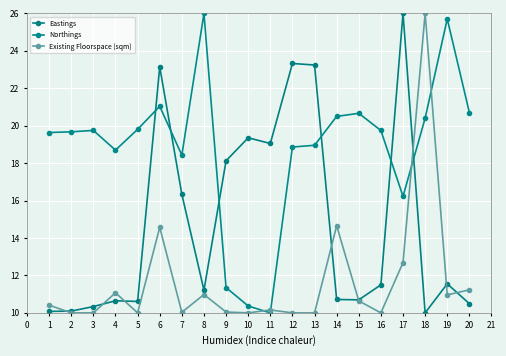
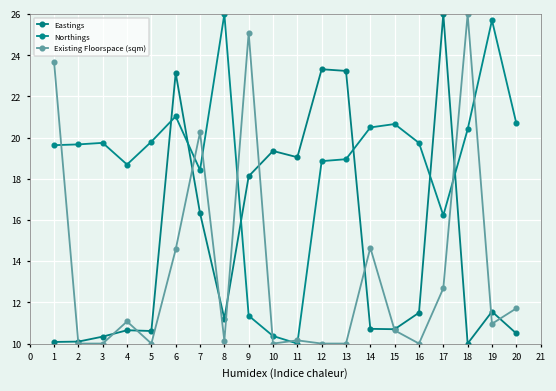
Existing Floorspace (sqm), 1: 10.4 -> 23.7
Existing Floorspace (sqm), 7: 10.0 -> 20.3
Existing Floorspace (sqm), 8: 11.0 -> 10.1
Existing Floorspace (sqm), 9: 10.0 -> 25.1
Existing Floorspace (sqm), 20: 11.2 -> 11.7
